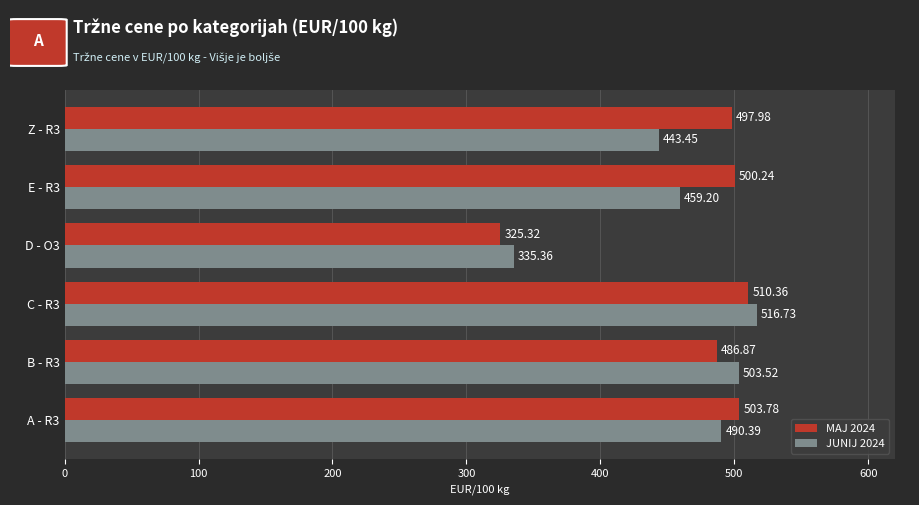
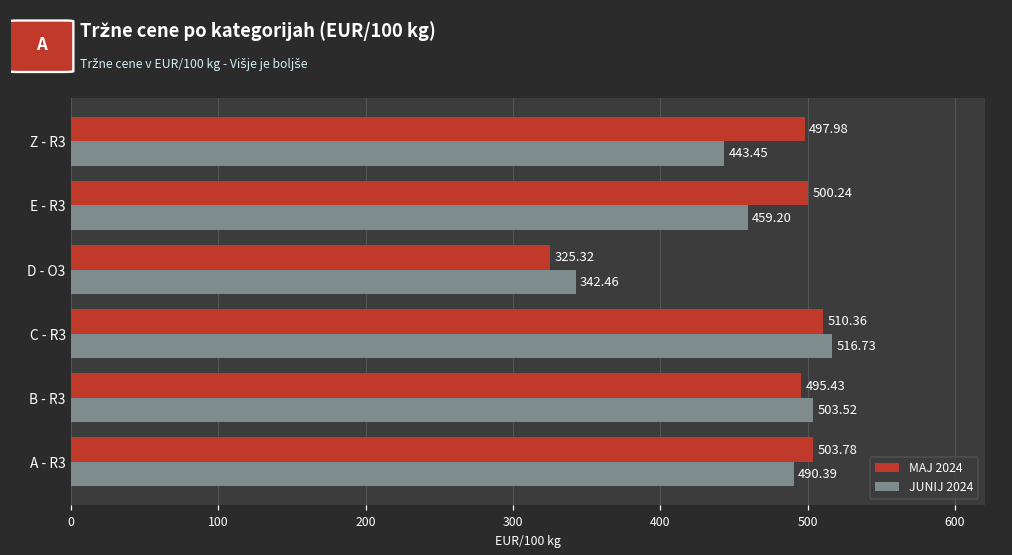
JUNIJ 2024, D - O3: 335.36 -> 342.46
MAJ 2024, B - R3: 486.87 -> 495.43
